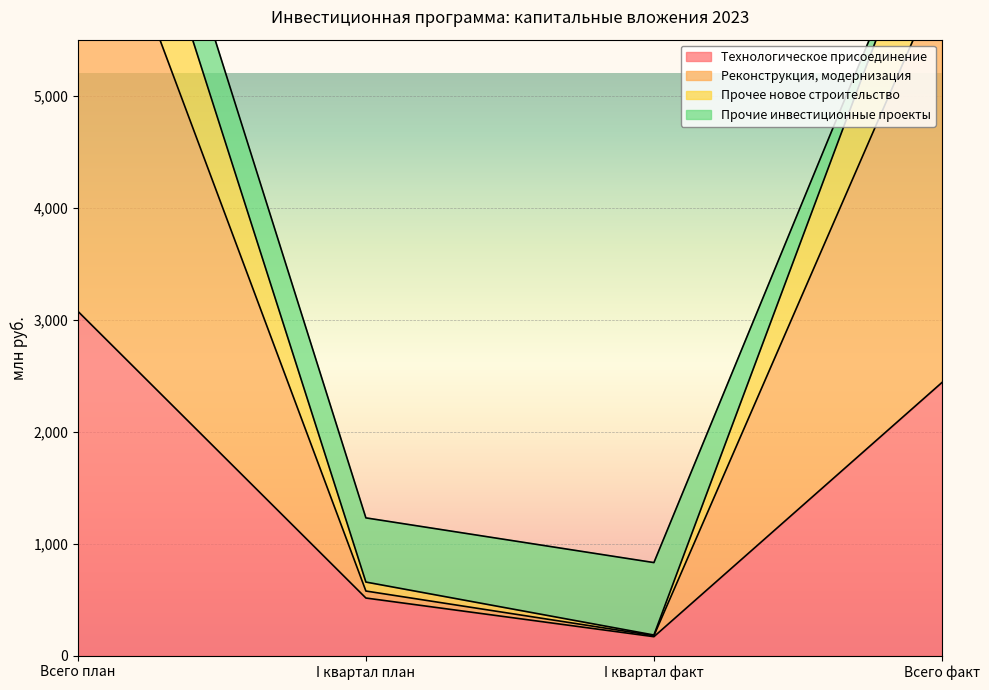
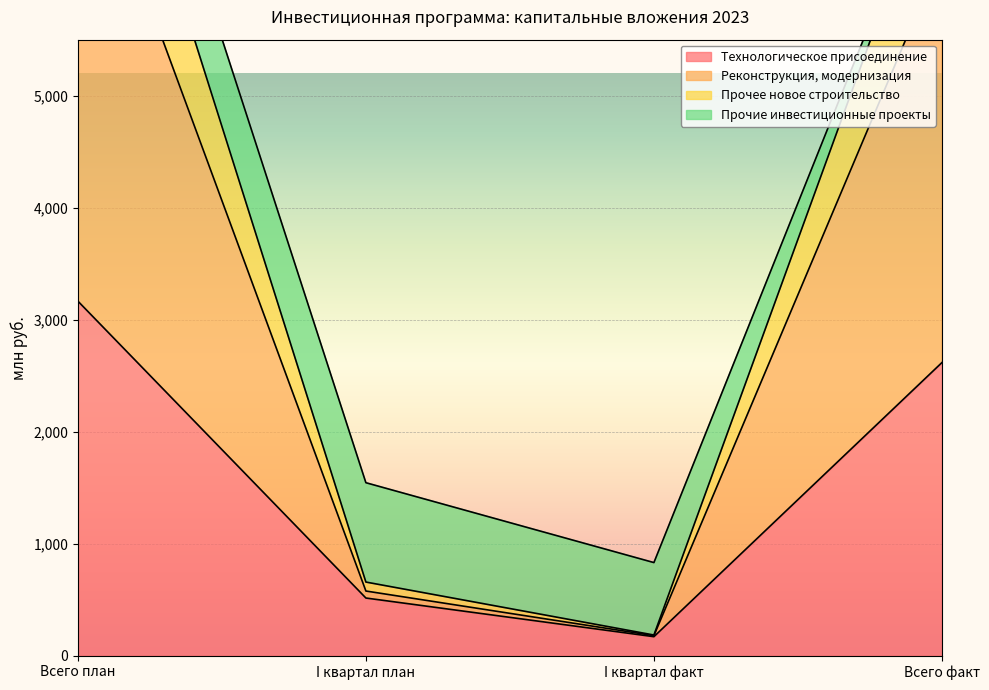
Технологическое присоединение, Всего план: 3,080 -> 3,170
Прочие инвестиционные проекты, I квартал план: 570 -> 890
Технологическое присоединение, Всего факт: 2,440 -> 2,620
